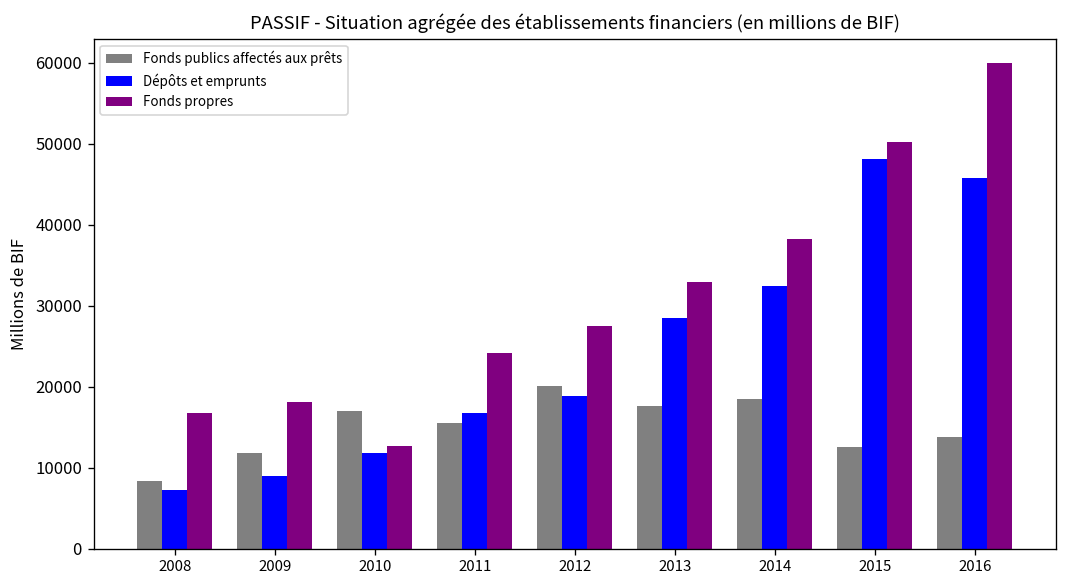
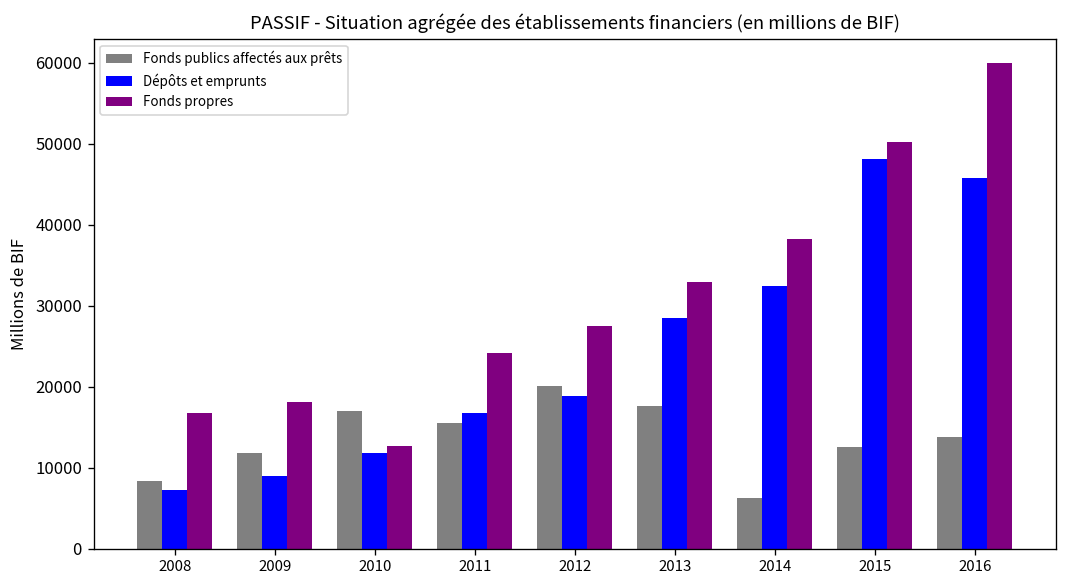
Fonds publics affectés aux prêts, 2014: 18000 -> 6000
